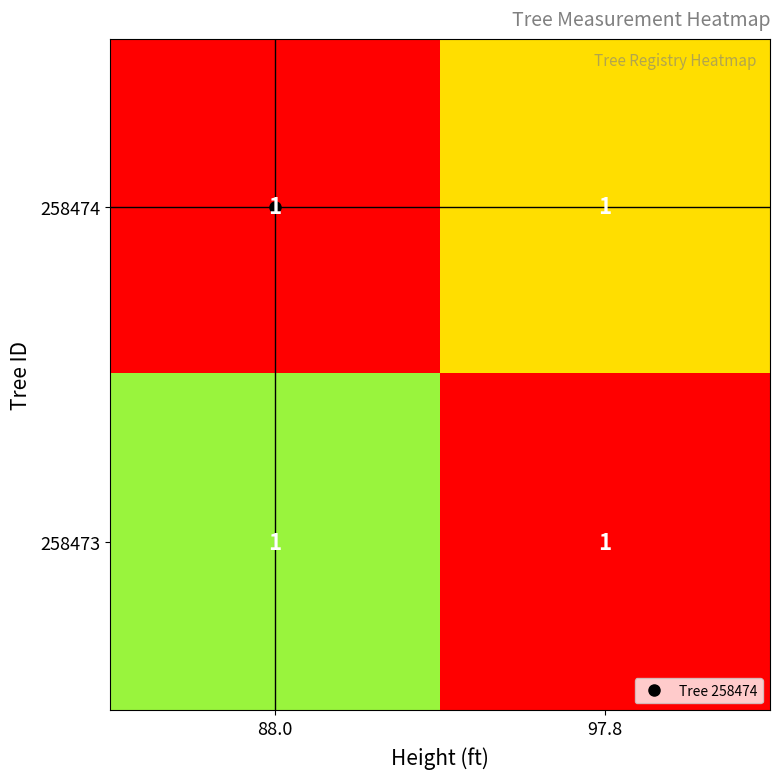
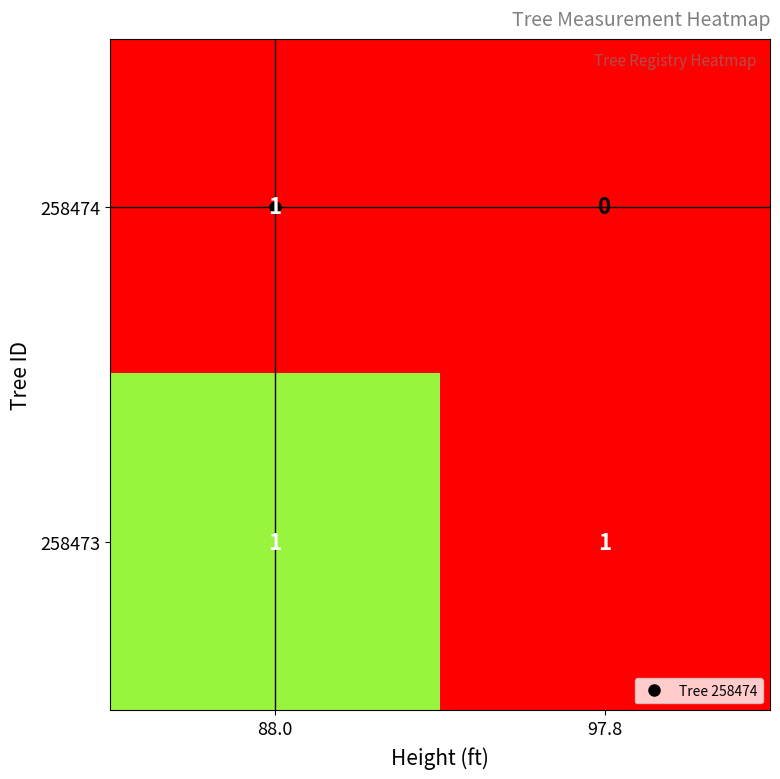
258474, 97.8: 1 -> 0
